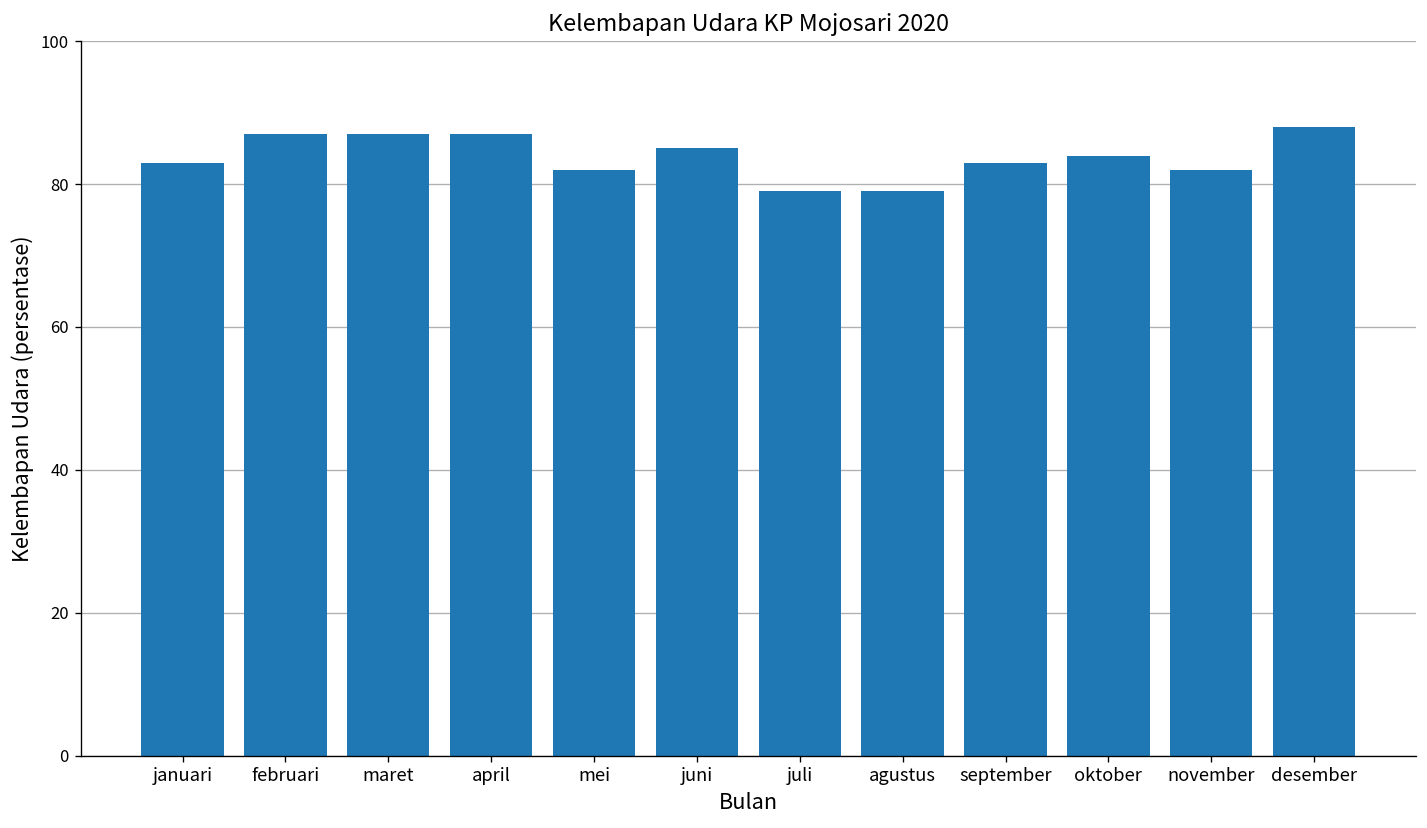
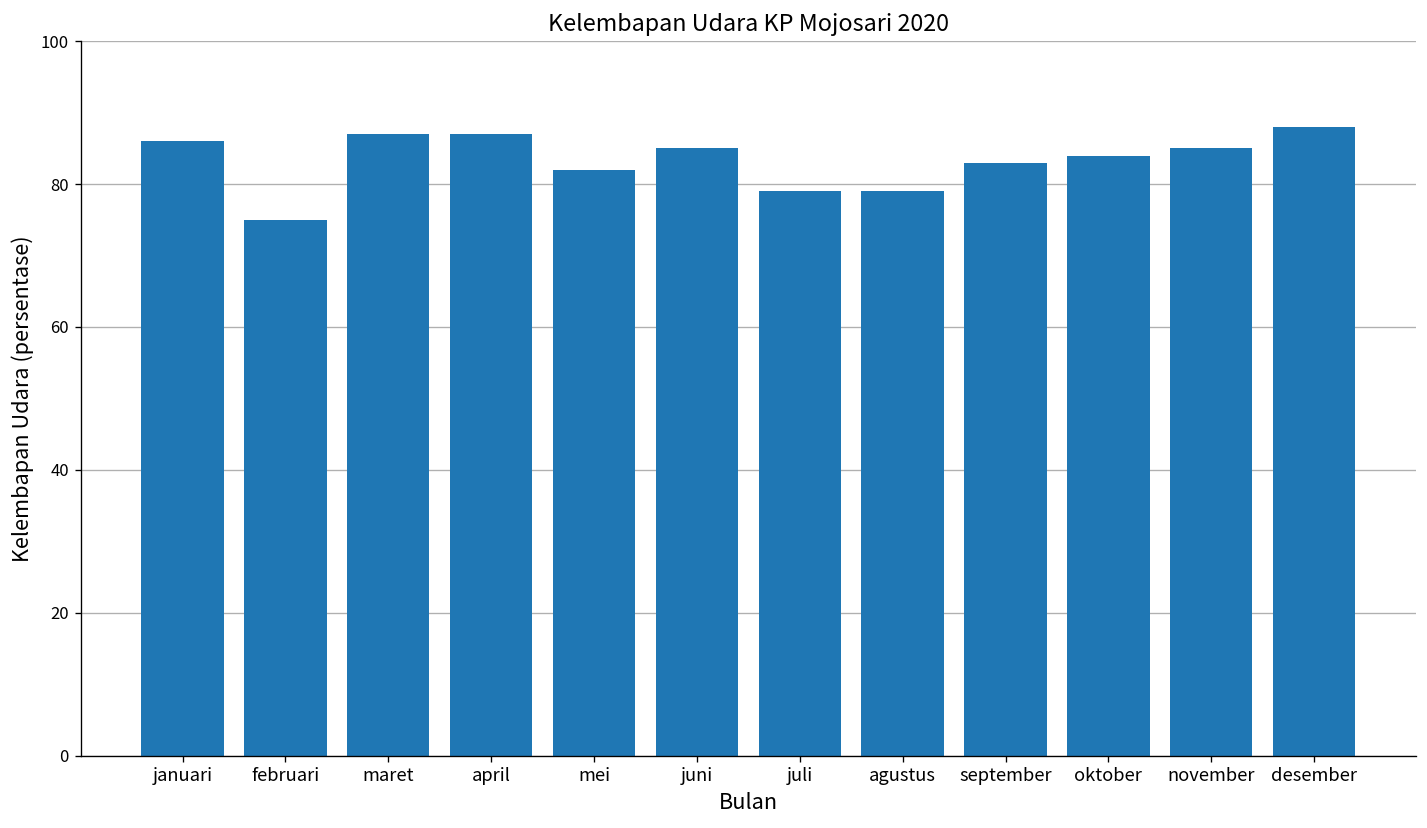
januari: 83 -> 86
februari: 87 -> 75
november: 82 -> 85
